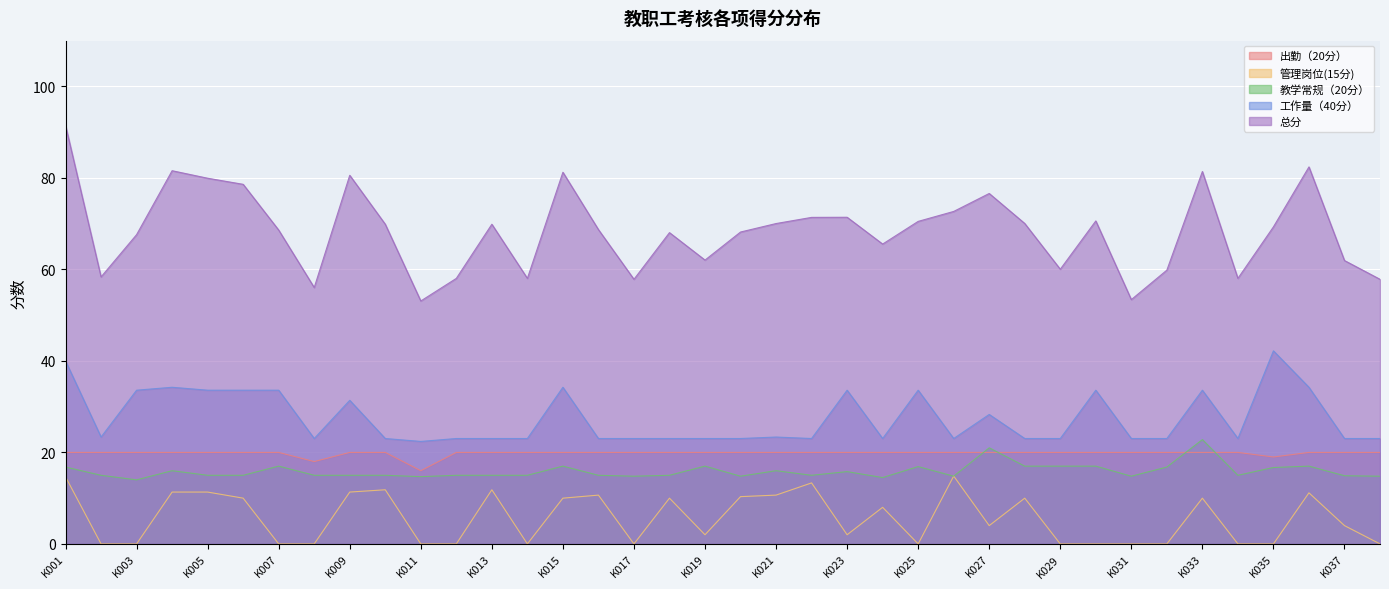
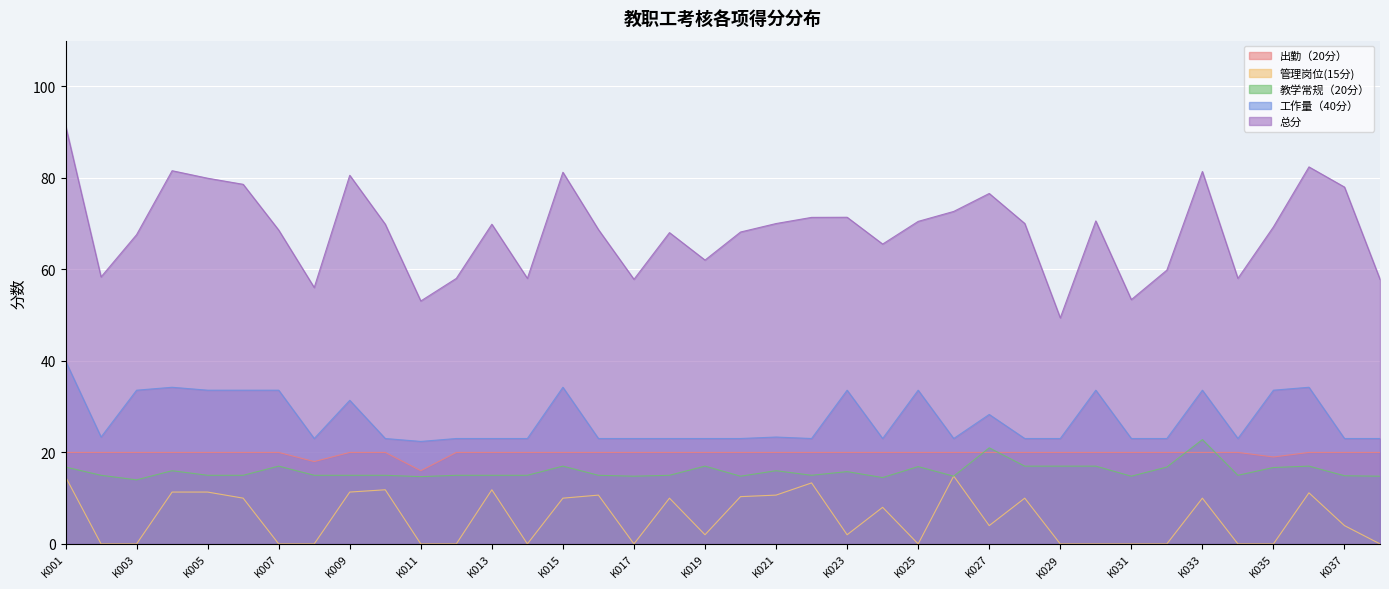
总分, K029: 60 -> 49
工作量（40分）, K035: 42 -> 34
总分, K037: 62 -> 78
